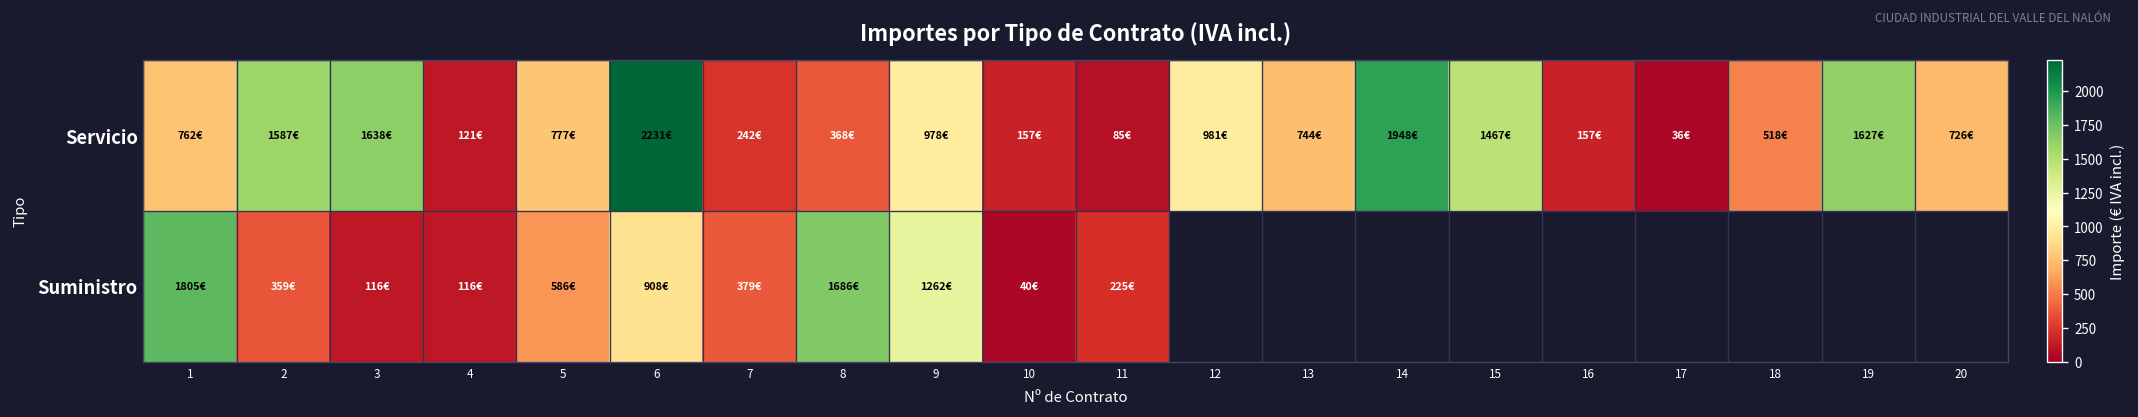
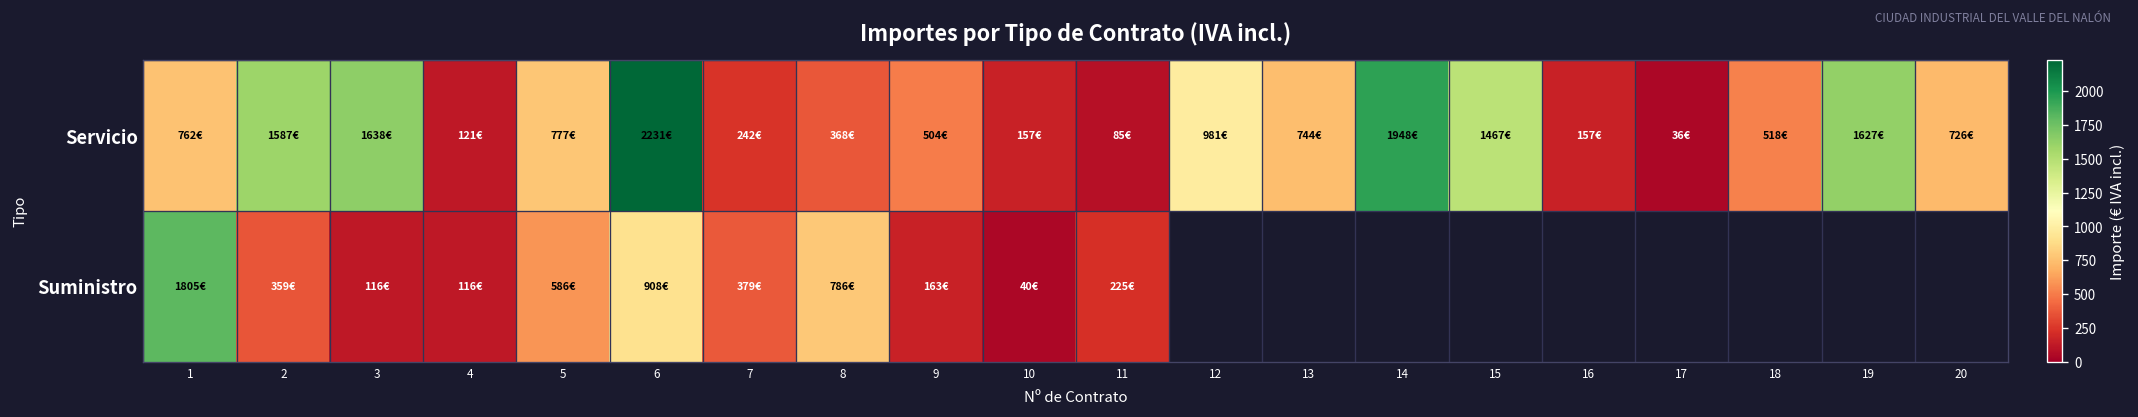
Servicio, 9: 978€ -> 504€
Suministro, 8: 1686€ -> 786€
Suministro, 9: 1262€ -> 163€
